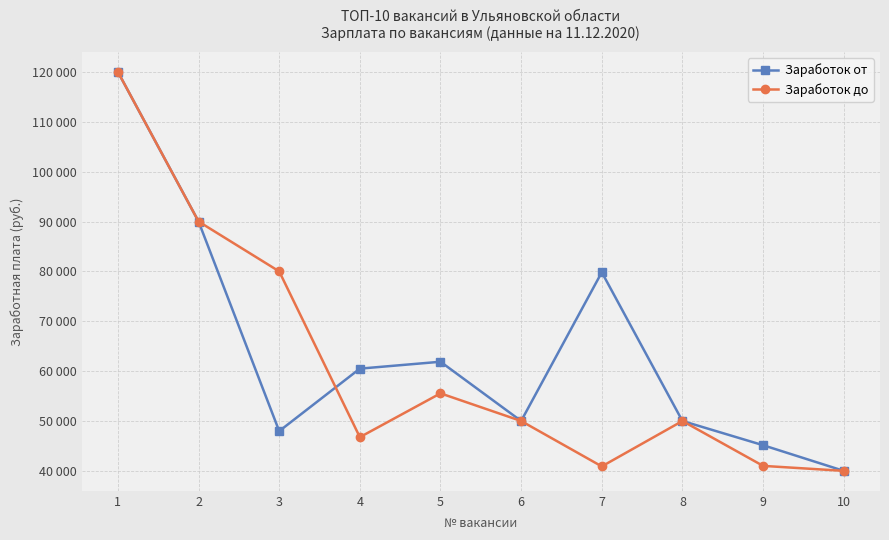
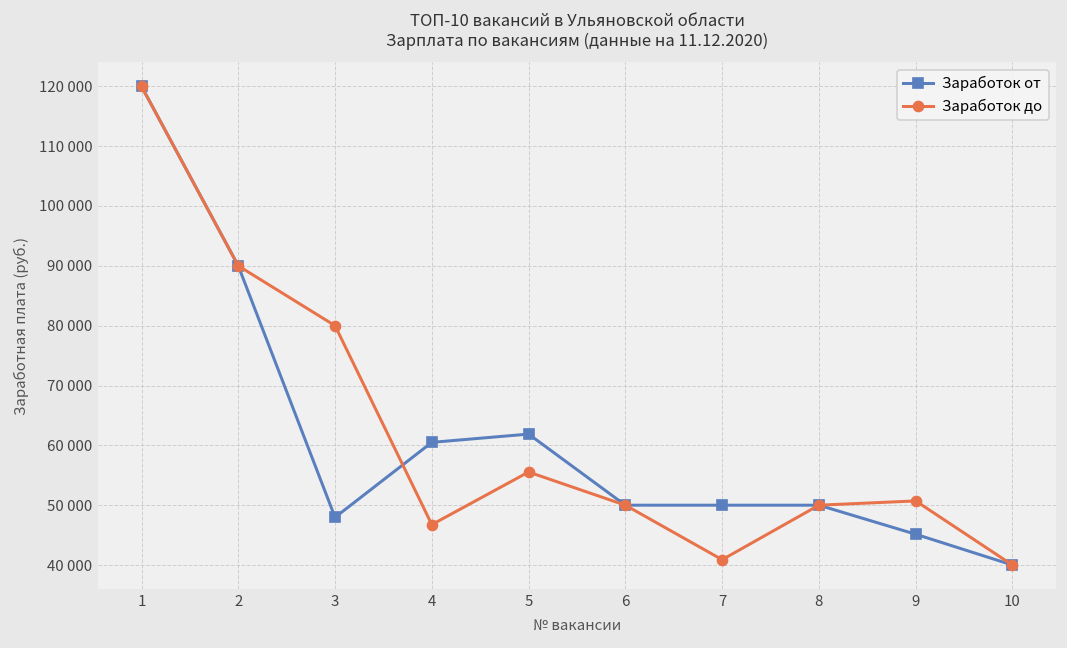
Заработок от, 7: 80000 -> 50000
Заработок до, 9: 41000 -> 51000
